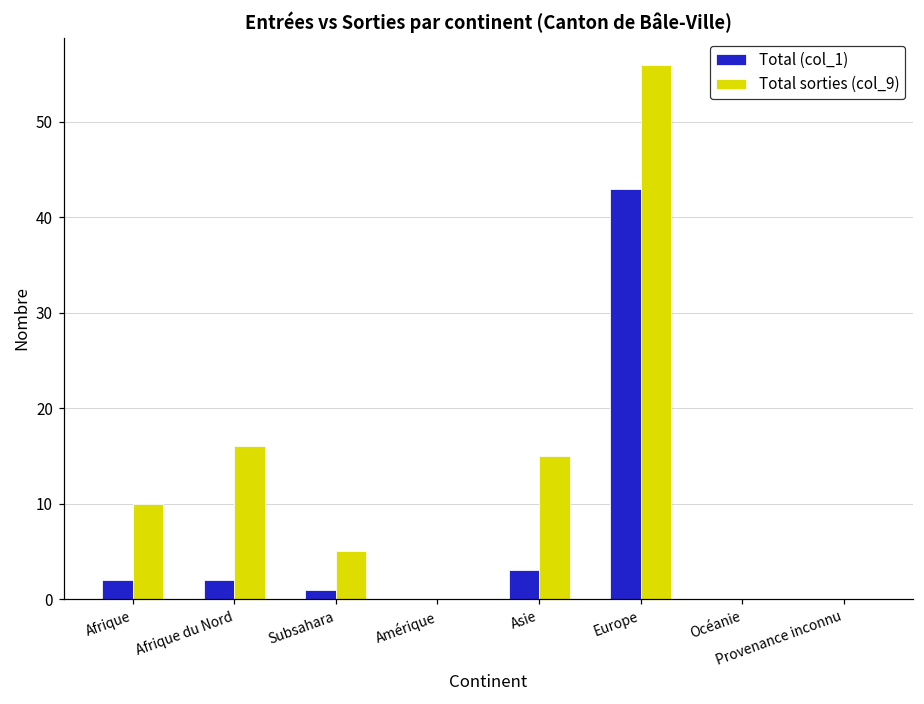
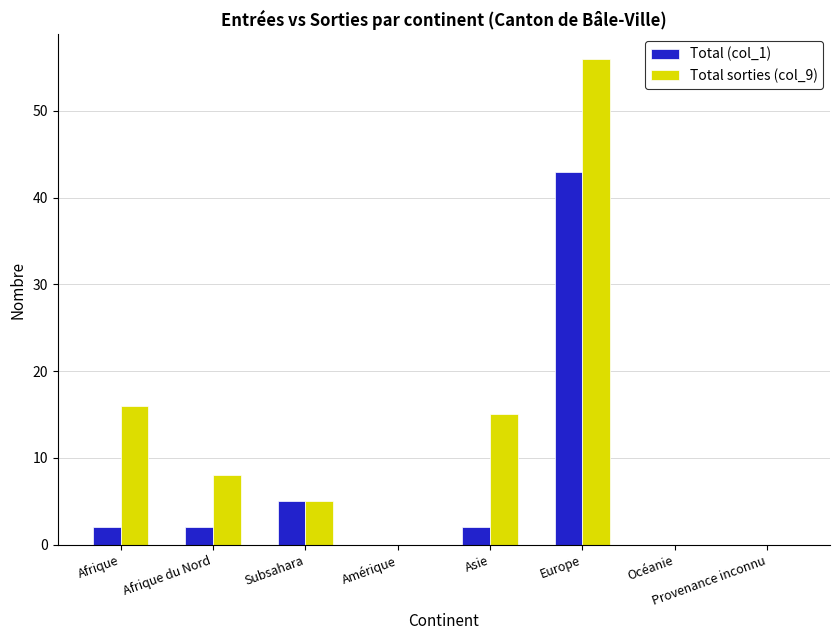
Total sorties (col_9), Afrique: 10 -> 16
Total sorties (col_9), Afrique du Nord: 16 -> 8
Total (col_1), Subsahara: 1 -> 5
Total (col_1), Asie: 3 -> 2
